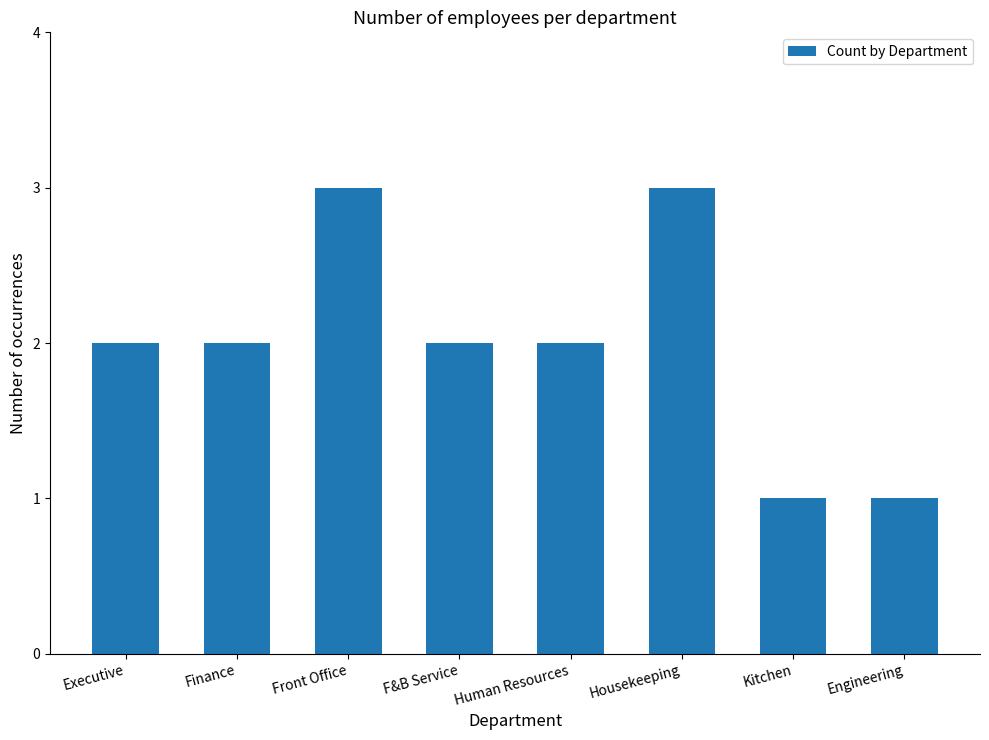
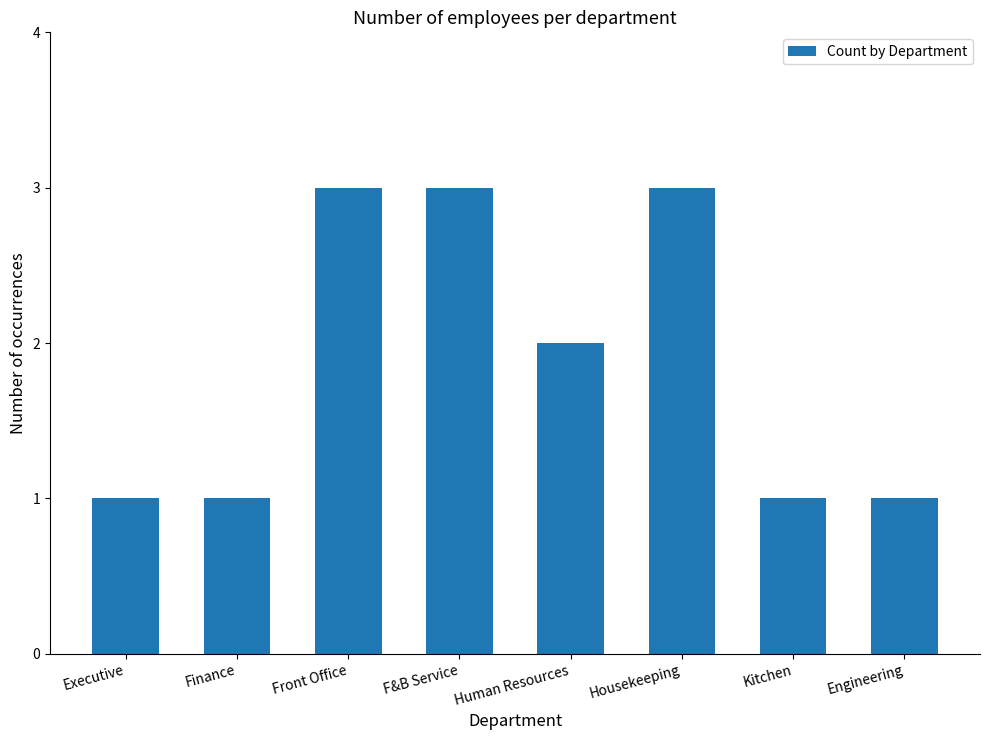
Executive: 2 -> 1
Finance: 2 -> 1
F&B Service: 2 -> 3
